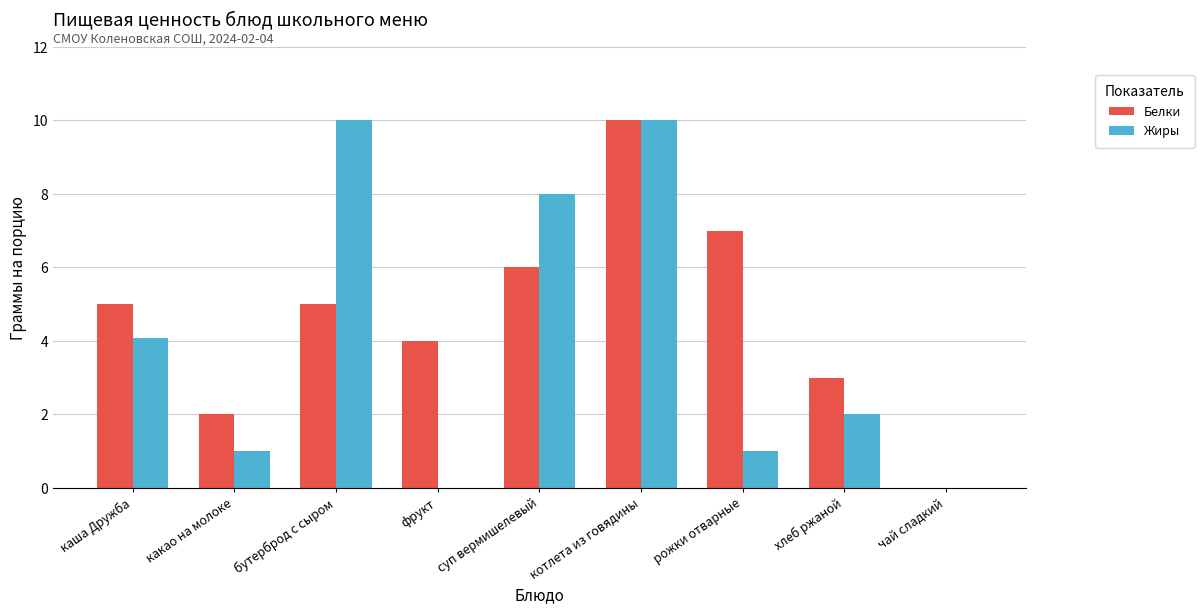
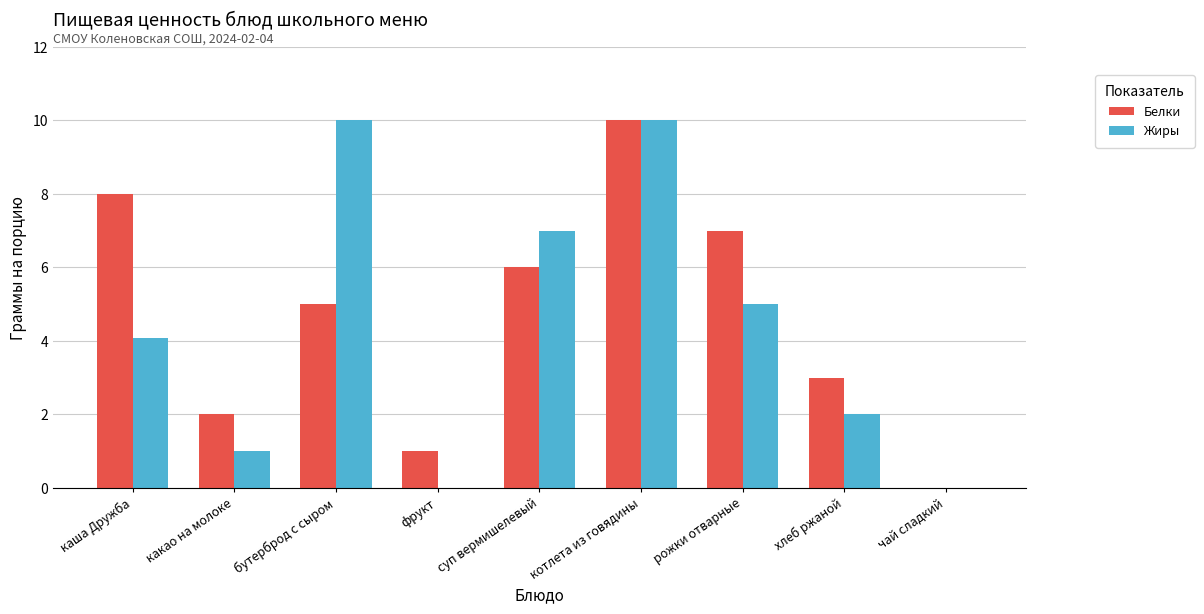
Белки, каша Дружба: 5 -> 8
Белки, фрукт: 4 -> 1
Жиры, суп вермишелевый: 8 -> 7
Жиры, рожки отварные: 1 -> 5
